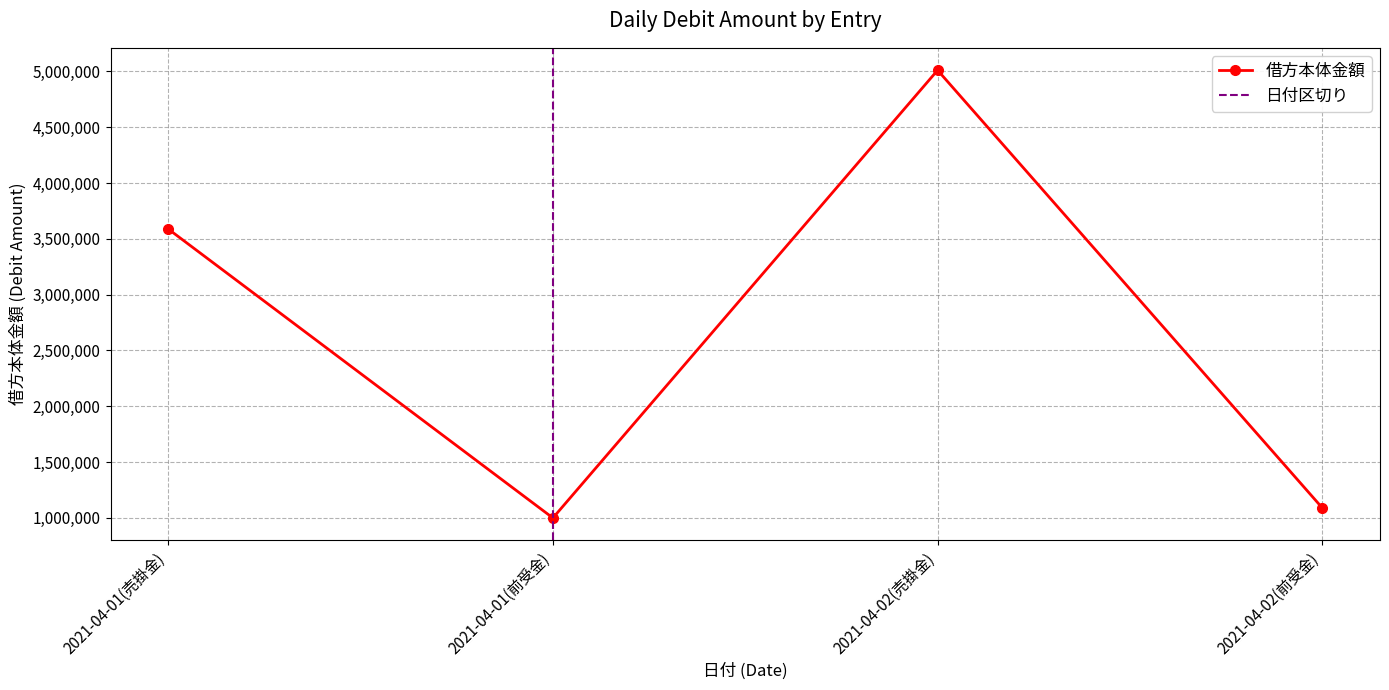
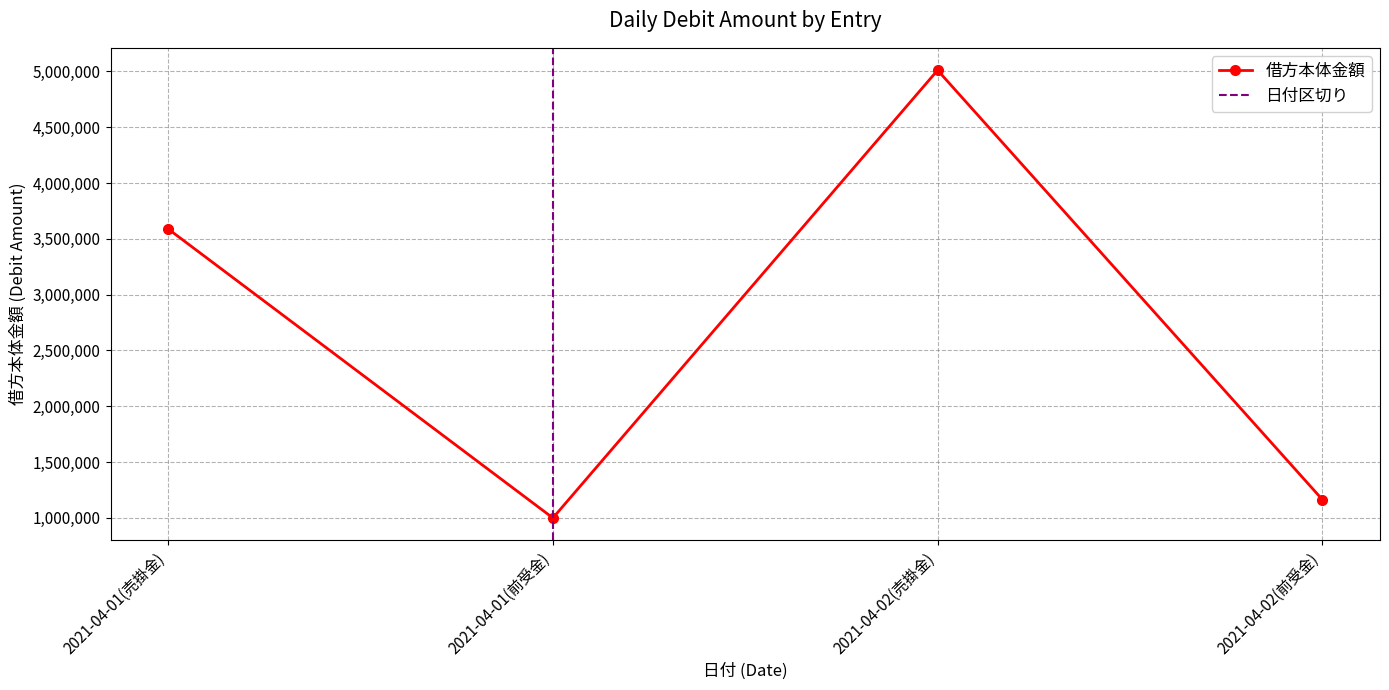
2021-04-02(前受金): 1,090,000 -> 1,170,000
